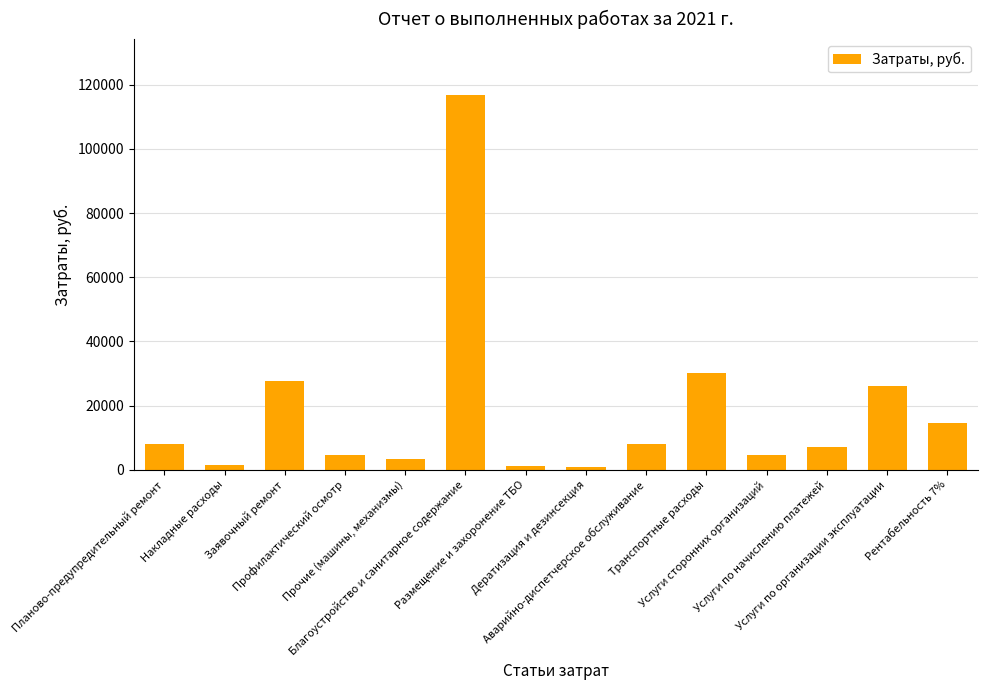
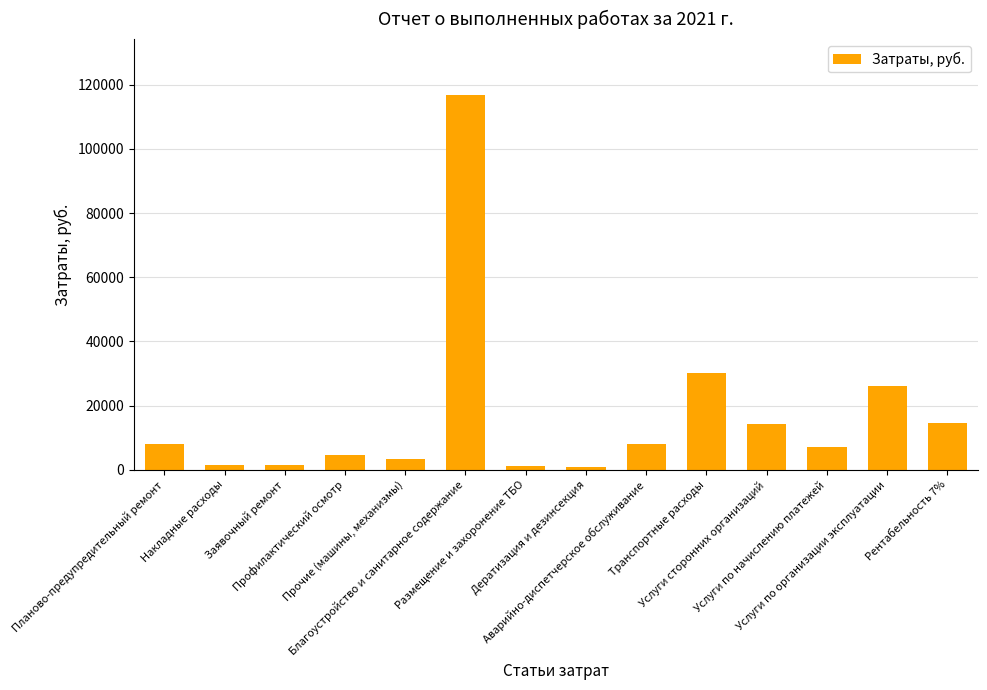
Заявочный ремонт: 28000 -> 2000
Услуги сторонних организаций: 5000 -> 14000
